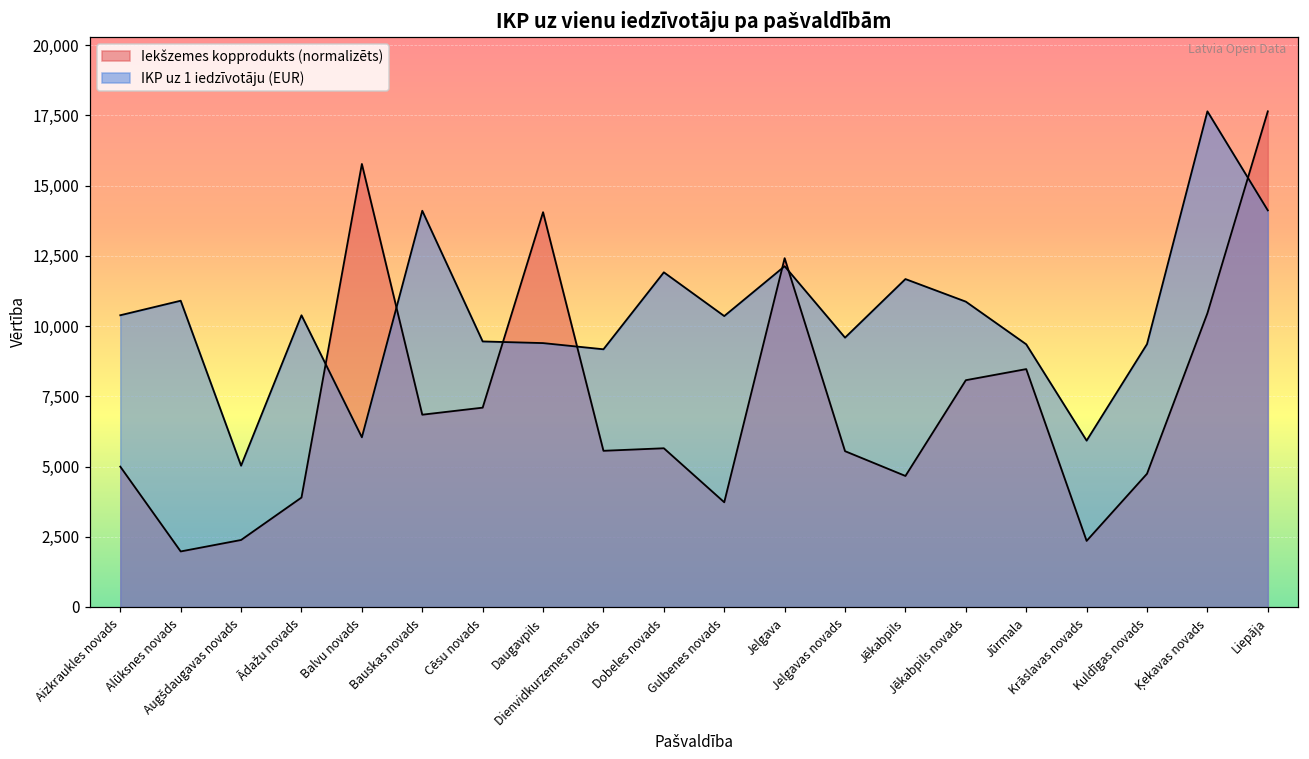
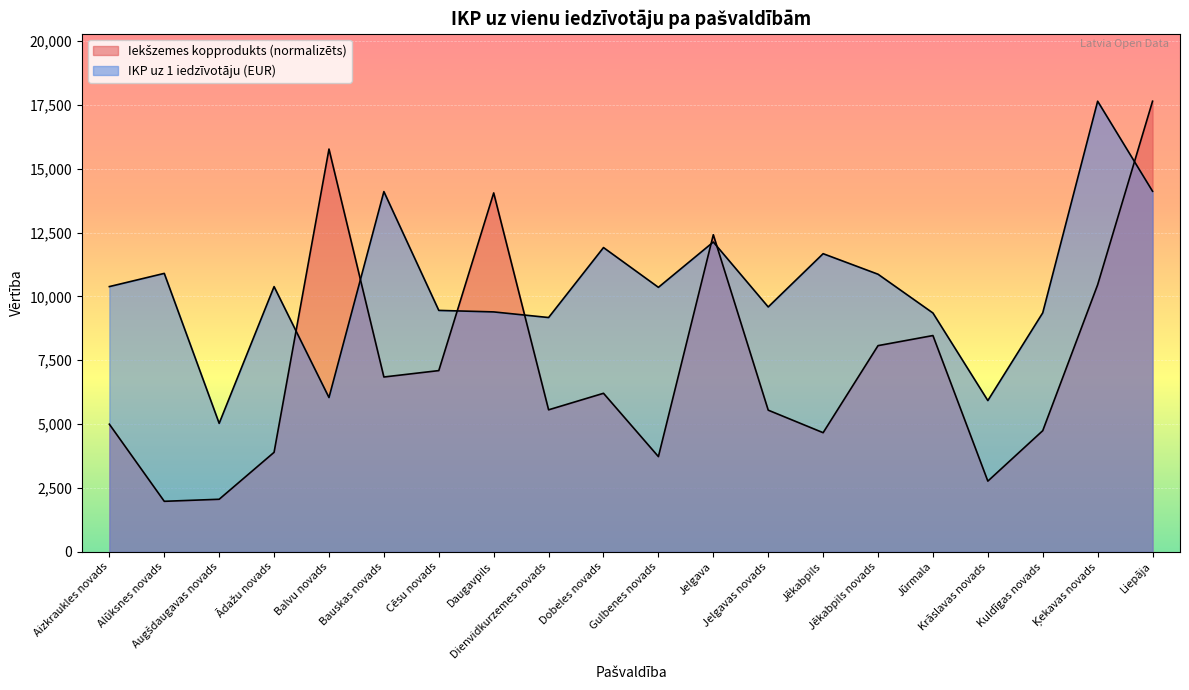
Iekšzemes kopprodukts (normalizēts), Augšdaugavas novads: 2,400 -> 2,100
Iekšzemes kopprodukts (normalizēts), Dobeles novads: 5,600 -> 6,200
Iekšzemes kopprodukts (normalizēts), Krāslavas novads: 2,400 -> 2,800
